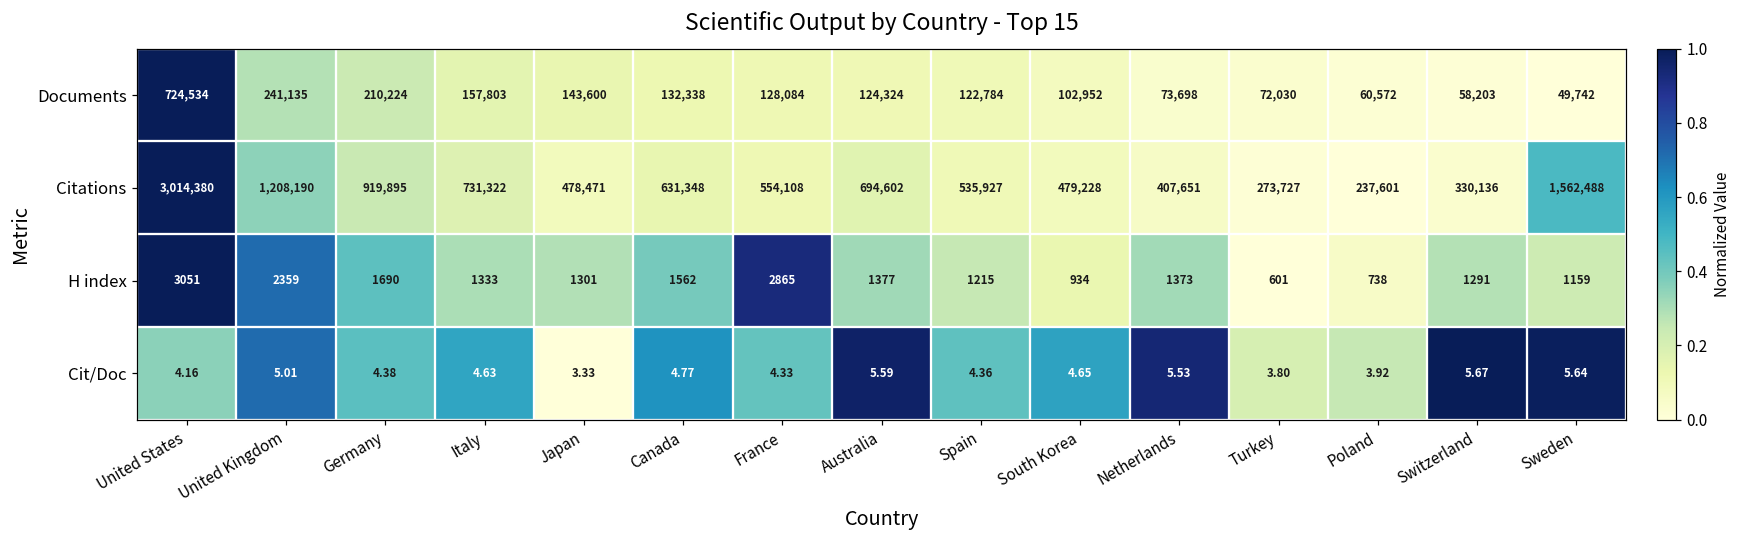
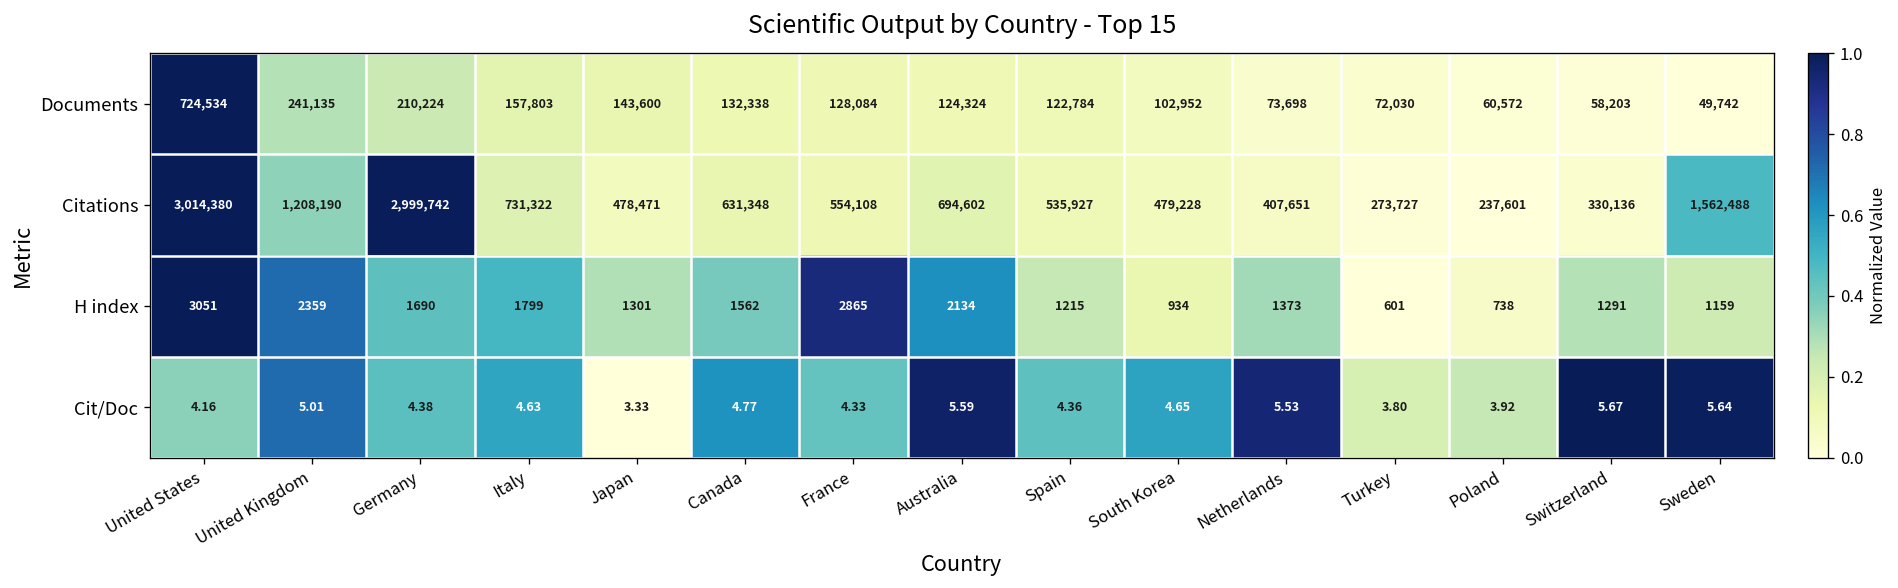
Citations, Germany: 919,895 -> 2,999,742
H index, Italy: 1333 -> 1799
H index, Australia: 1377 -> 2134
